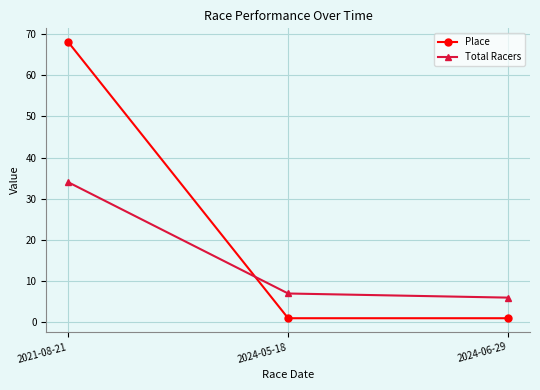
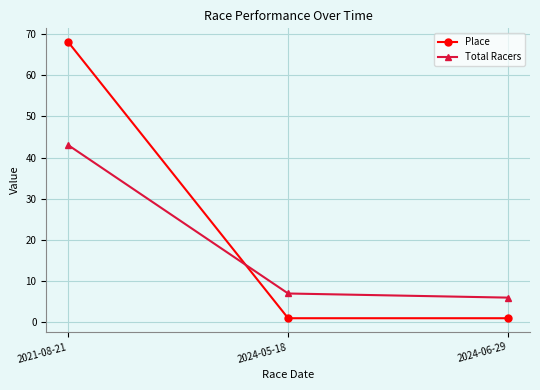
Total Racers, 2021-08-21: 34 -> 43
